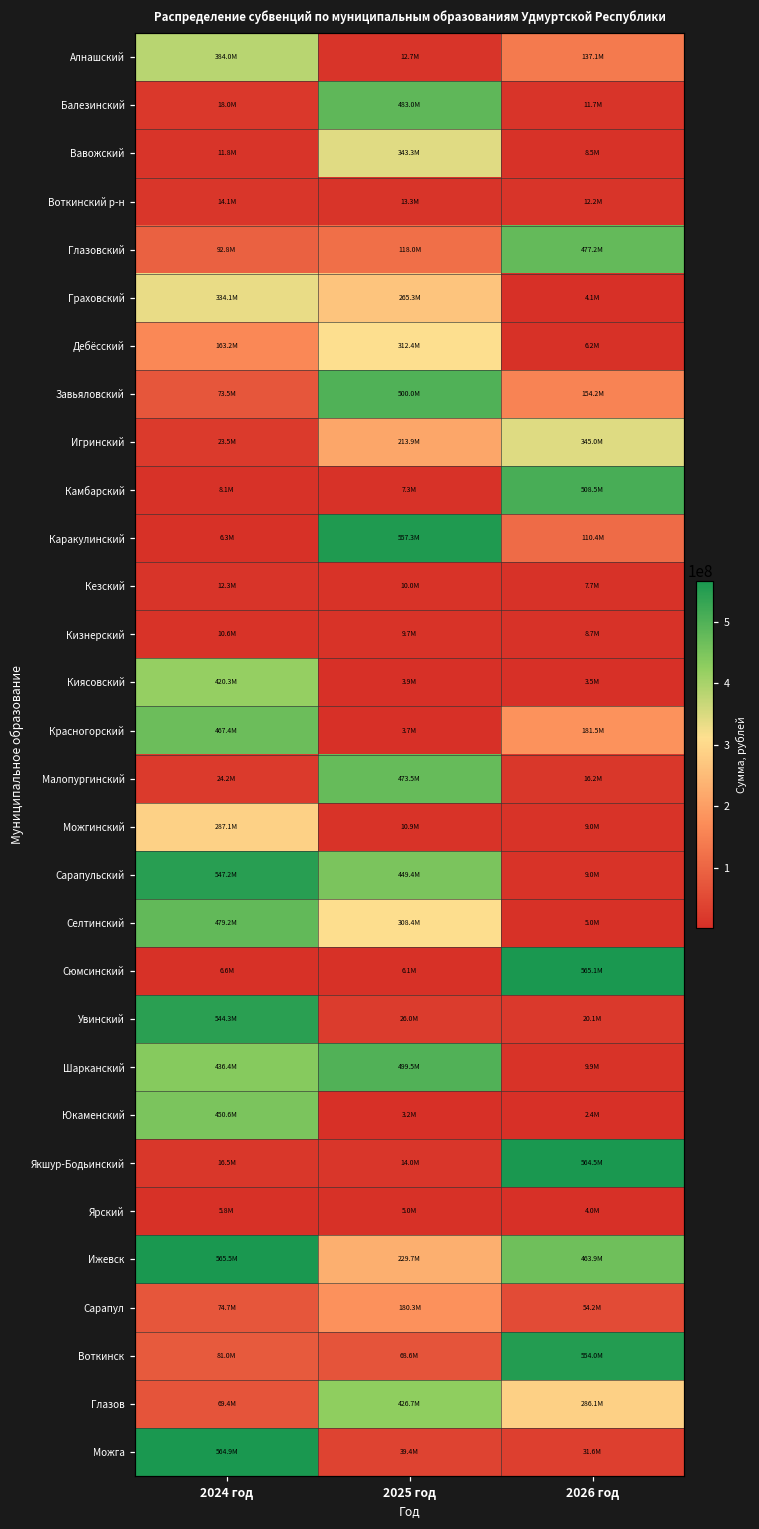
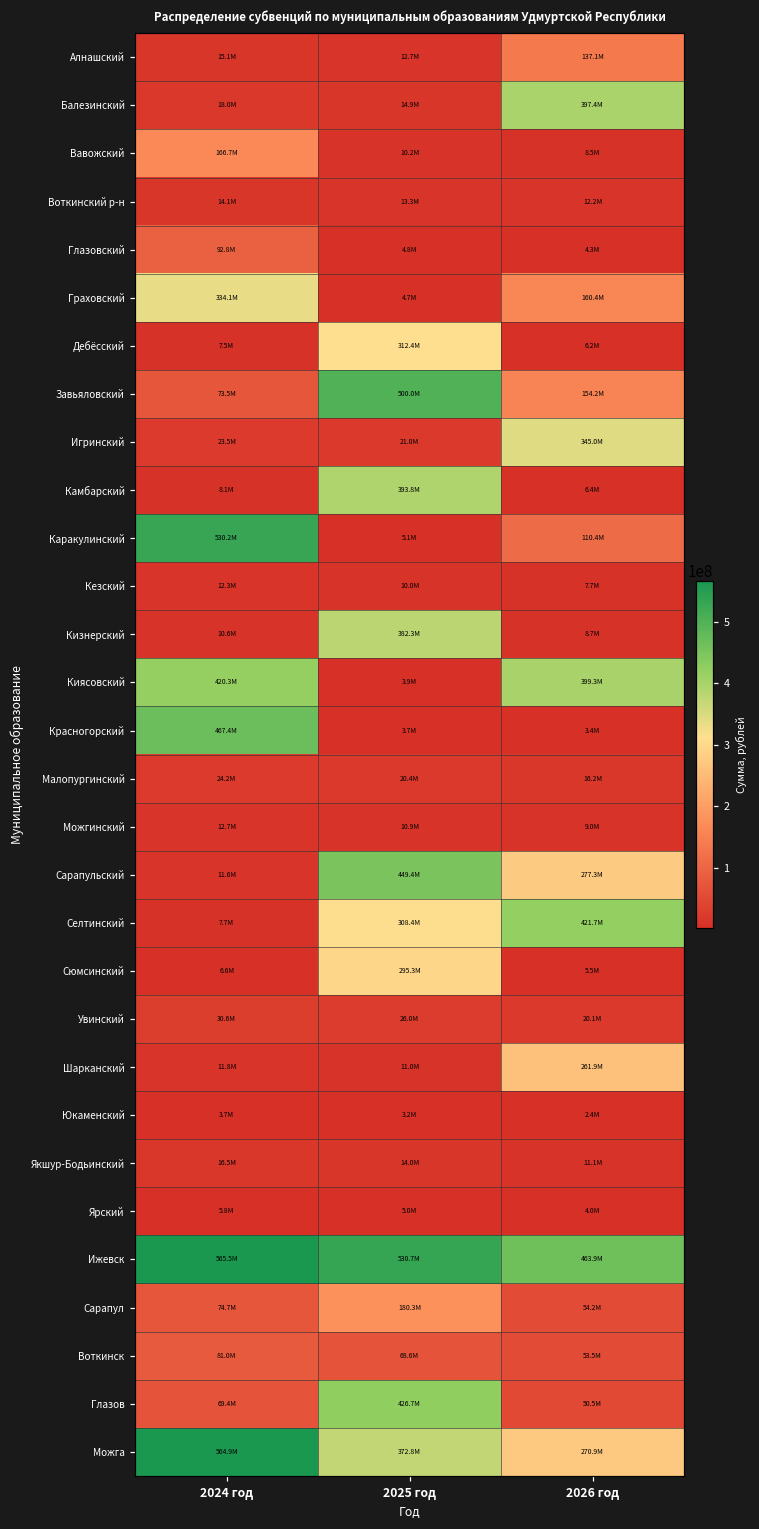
Алнашский, 2024 год: 384.0M -> 15.1M
Балезинский, 2025 год: 483.0M -> 14.9M
Балезинский, 2026 год: 11.7M -> 397.4M
Вавожский, 2024 год: 11.8M -> 166.7M
Вавожский, 2025 год: 343.3M -> 10.2M
Глазовский, 2025 год: 118.0M -> 4.8M
Глазовский, 2026 год: 477.2M -> 4.3M
Граховский, 2025 год: 265.3M -> 4.7M
Граховский, 2026 год: 4.1M -> 160.4M
Дебёсский, 2024 год: 163.2M -> 7.5M
Игринский, 2025 год: 213.9M -> 21.0M
Камбарский, 2025 год: 7.3M -> 393.8M
Камбарский, 2026 год: 508.5M -> 6.4M
Каракулинский, 2024 год: 6.3M -> 530.2M
Каракулинский, 2025 год: 557.3M -> 5.1M
Кизнерский, 2025 год: 9.7M -> 382.3M
Киясовский, 2026 год: 3.5M -> 399.3M
Красногорский, 2026 год: 181.5M -> 3.4M
Малопургинский, 2025 год: 473.5M -> 20.4M
Можгинский, 2024 год: 287.1M -> 12.7M
Сарапульский, 2024 год: 547.2M -> 11.6M
Сарапульский, 2026 год: 9.0M -> 277.3M
Селтинский, 2024 год: 479.2M -> 7.7M
Селтинский, 2026 год: 5.0M -> 421.7M
Сюмсинский, 2025 год: 6.1M -> 295.3M
Сюмсинский, 2026 год: 565.1M -> 5.5M
Увинский, 2024 год: 544.3M -> 30.6M
Шарканский, 2024 год: 436.4M -> 11.8M
Шарканский, 2025 год: 499.5M -> 11.0M
Шарканский, 2026 год: 9.9M -> 261.9M
Юкаменский, 2024 год: 450.6M -> 3.7M
Якшур-Бодьинский, 2026 год: 564.5M -> 11.1M
Ижевск, 2025 год: 229.7M -> 530.7M
Воткинск, 2026 год: 554.0M -> 53.5M
Глазов, 2026 год: 286.1M -> 50.5M
Можга, 2025 год: 39.4M -> 372.8M
Можга, 2026 год: 31.6M -> 270.9M
